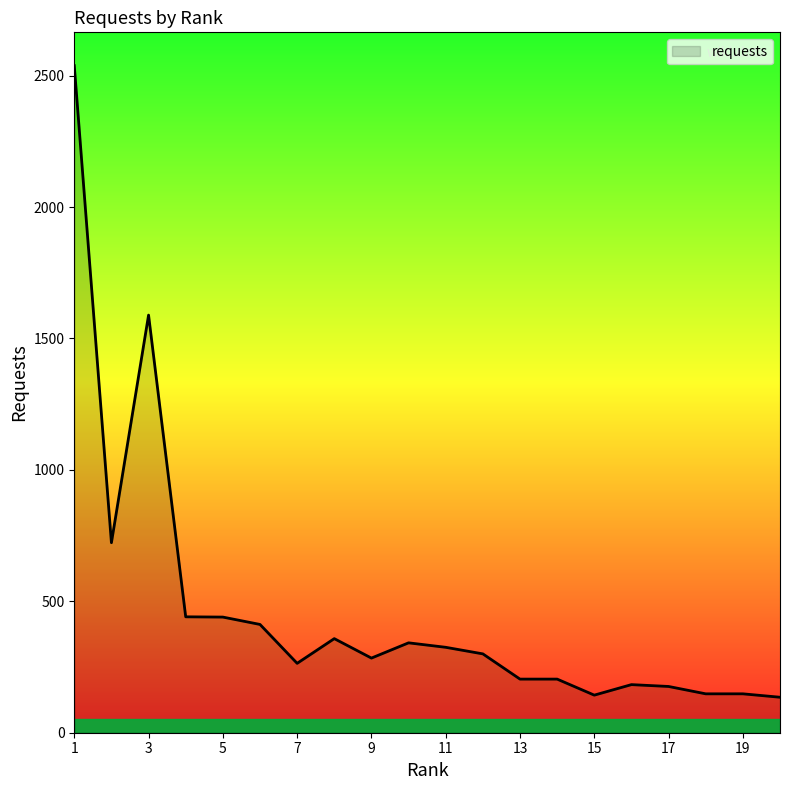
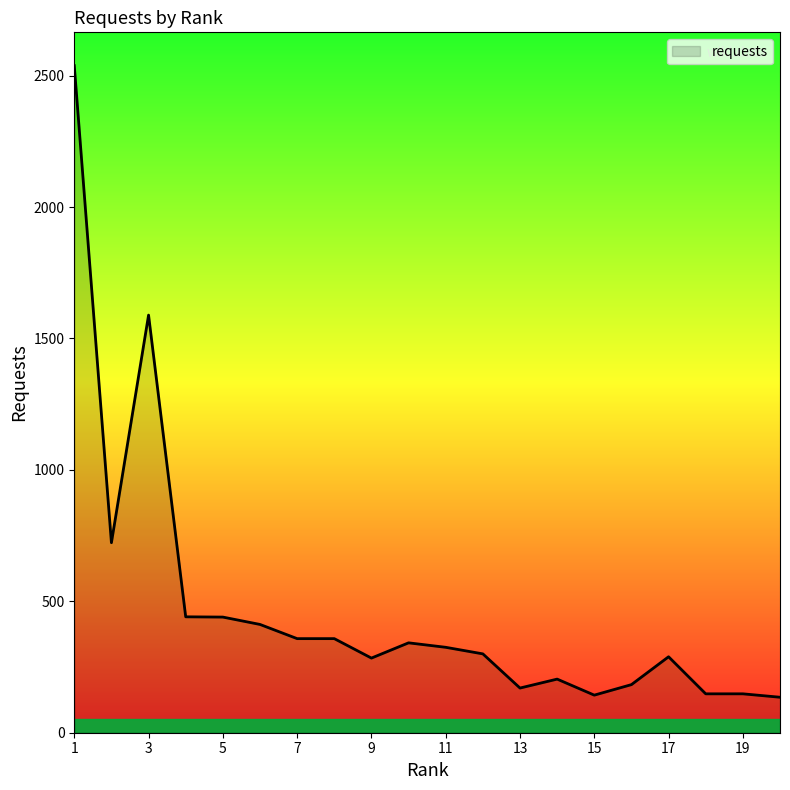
7: 260 -> 360
13: 200 -> 170
17: 180 -> 290
